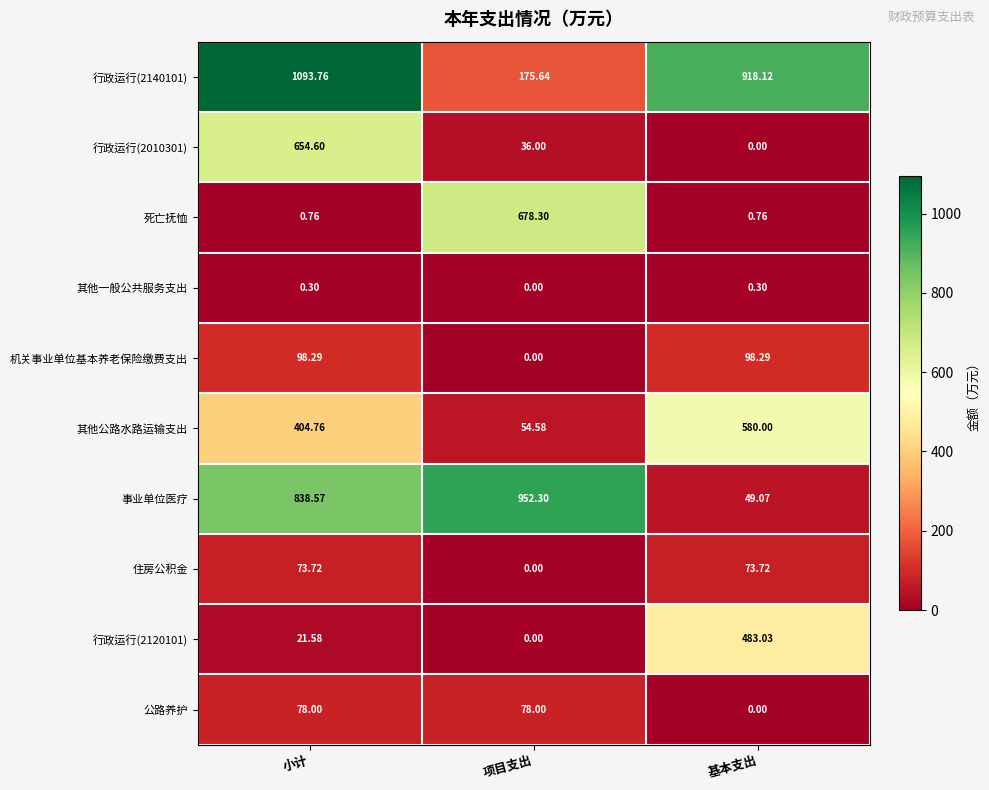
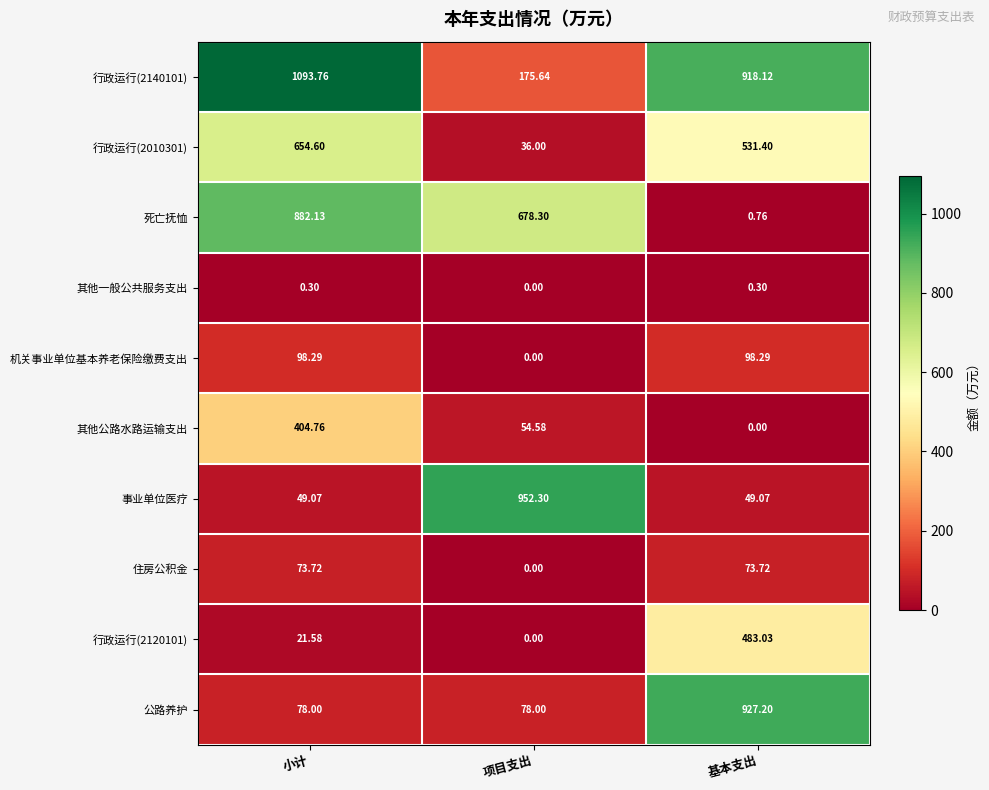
行政运行(2010301), 基本支出: 0.00 -> 531.40
死亡抚恤, 小计: 0.76 -> 882.13
其他公路水路运输支出, 基本支出: 580.00 -> 0.00
事业单位医疗, 小计: 838.57 -> 49.07
公路养护, 基本支出: 0.00 -> 927.20
